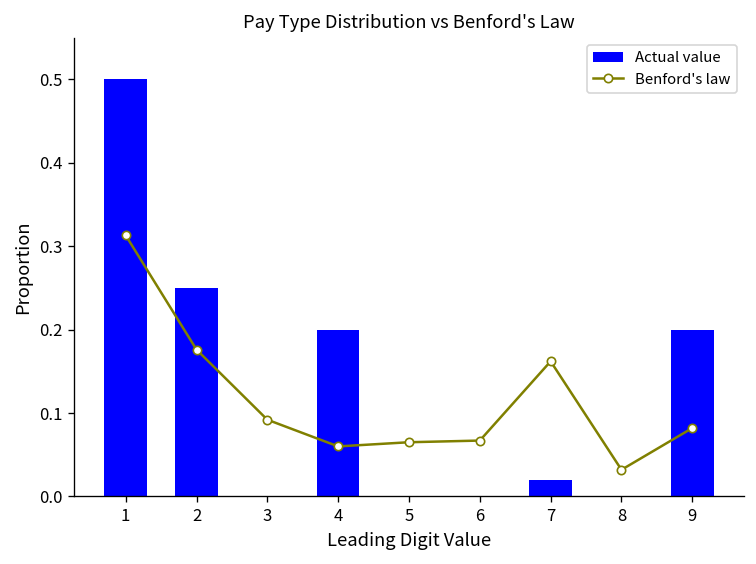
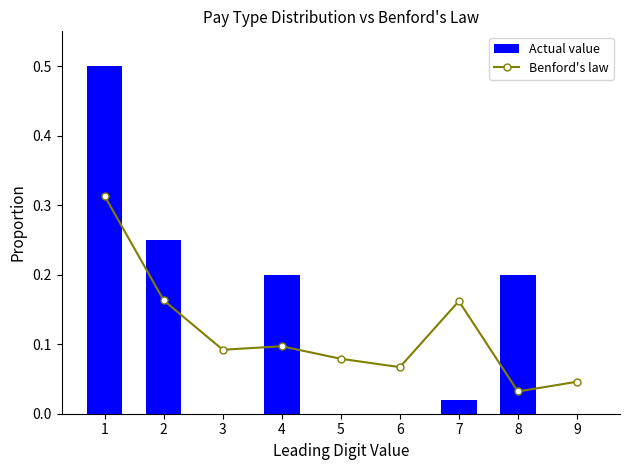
Benford's law, 2: 0.18 -> 0.16
Benford's law, 4: 0.06 -> 0.10
Benford's law, 5: 0.07 -> 0.08
Actual value, 8: 0.0 -> 0.2
Benford's law, 9: 0.08 -> 0.05
Actual value, 9: 0.2 -> 0.0
